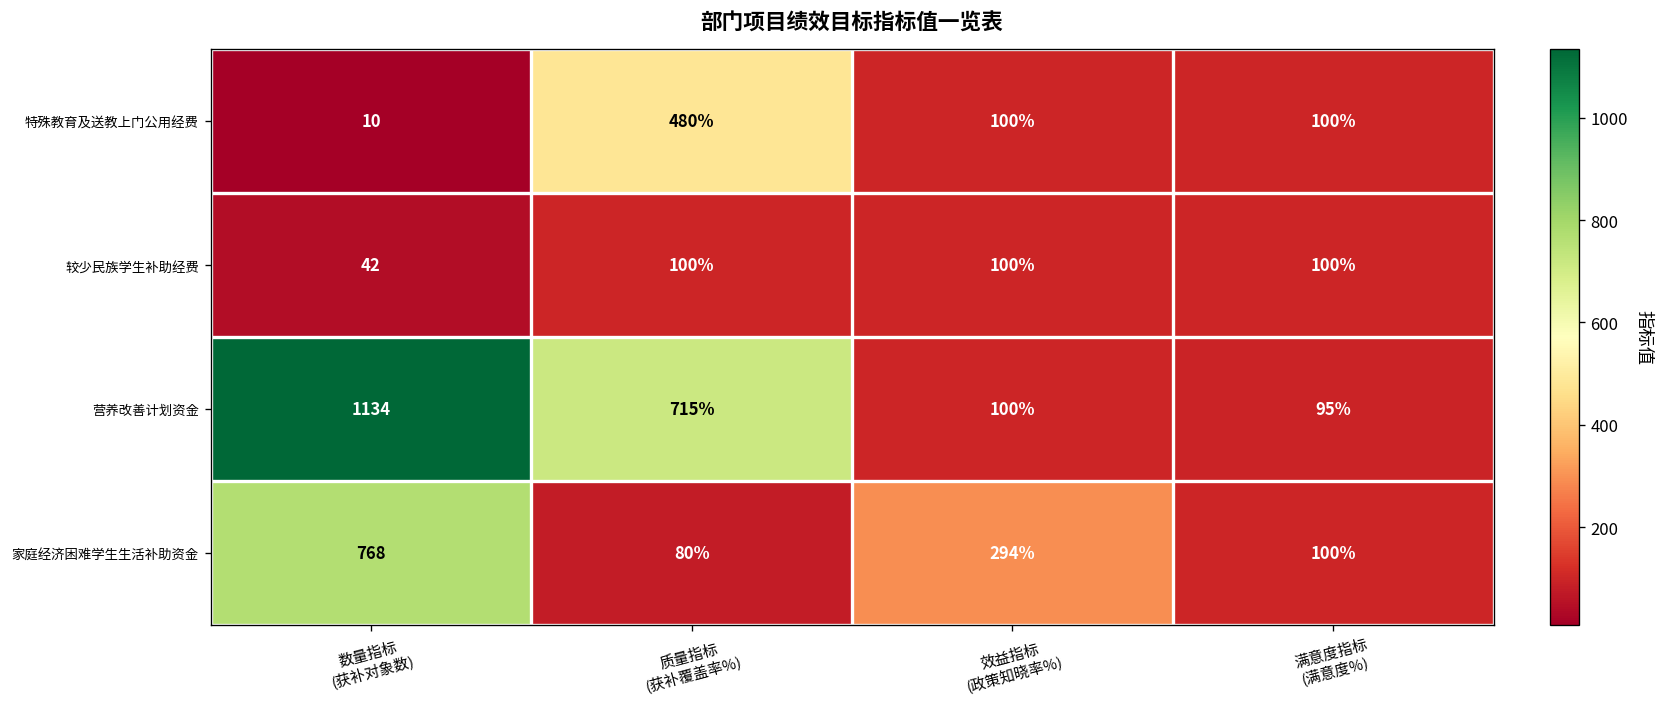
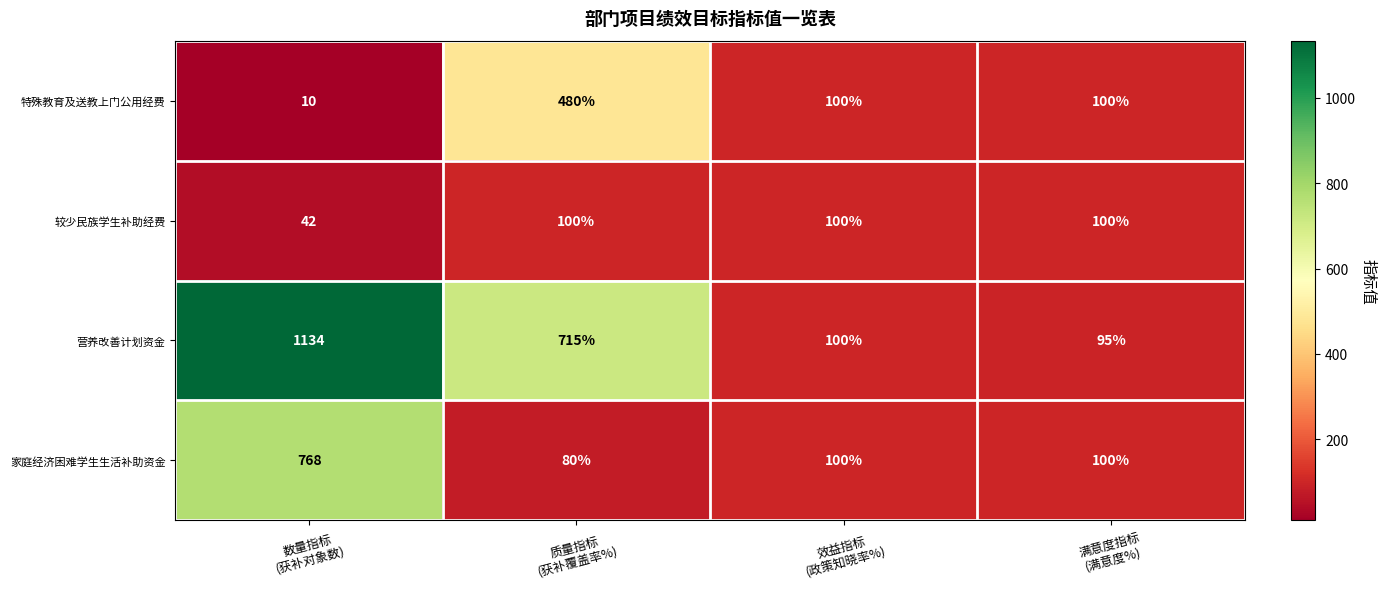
家庭经济困难学生生活补助资金, 效益指标 (政策知晓率%): 294% -> 100%
